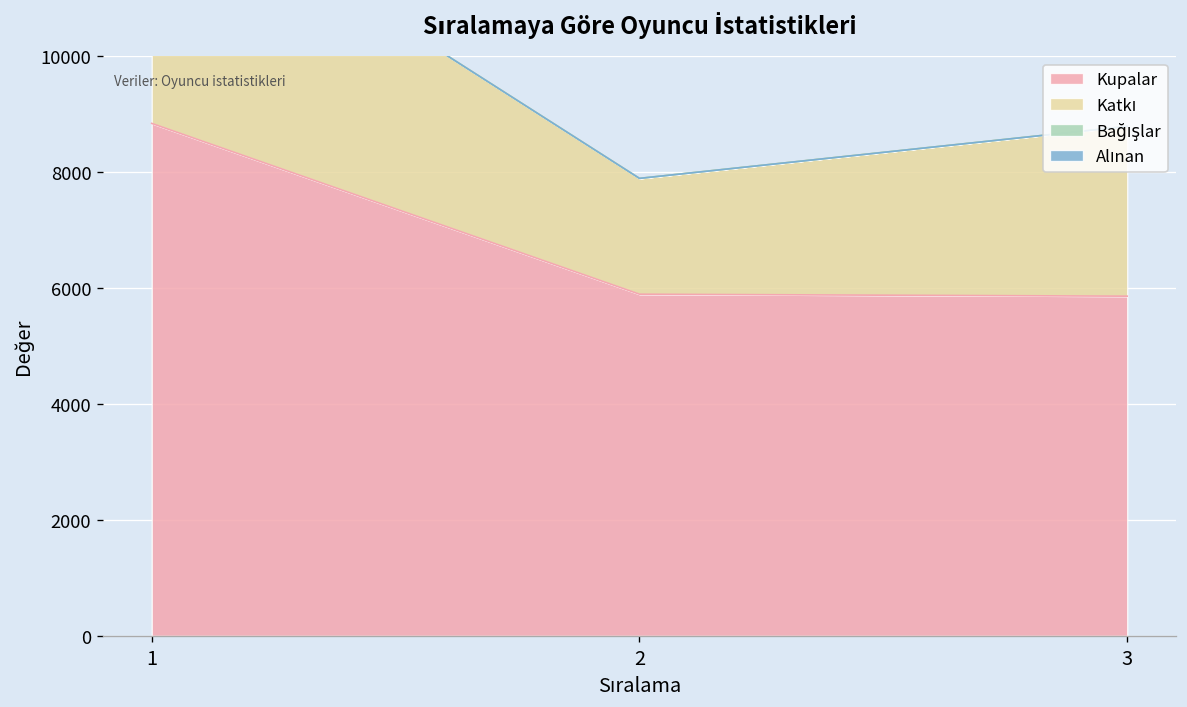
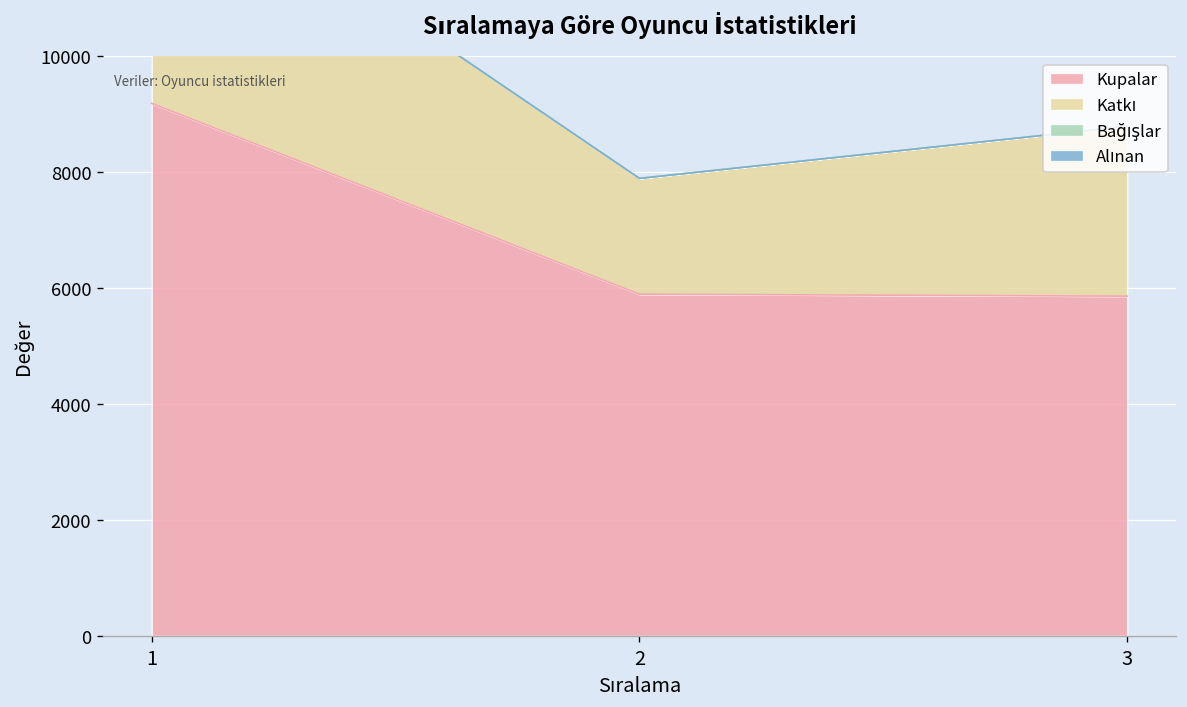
Kupalar, 1: 8800 -> 9200
